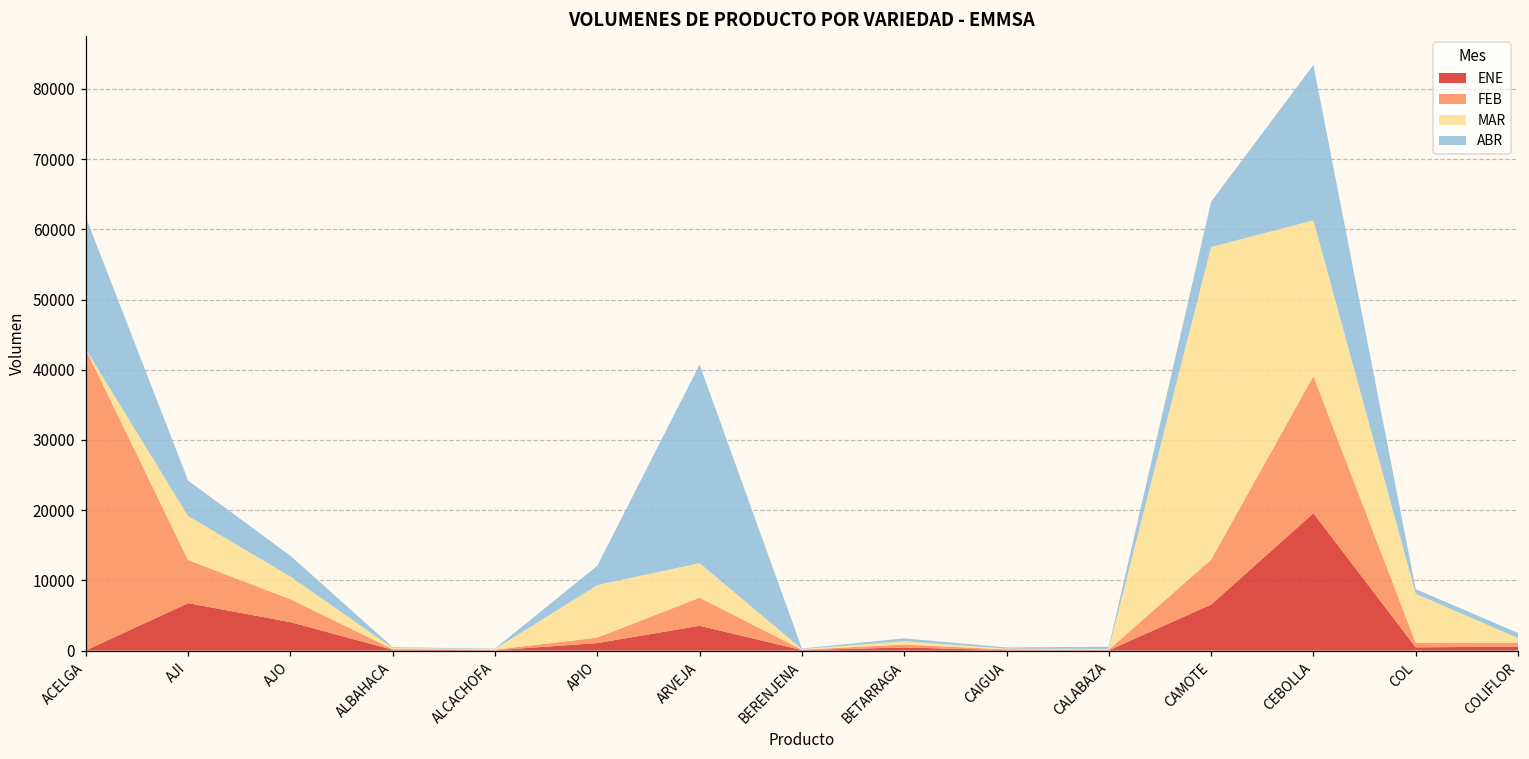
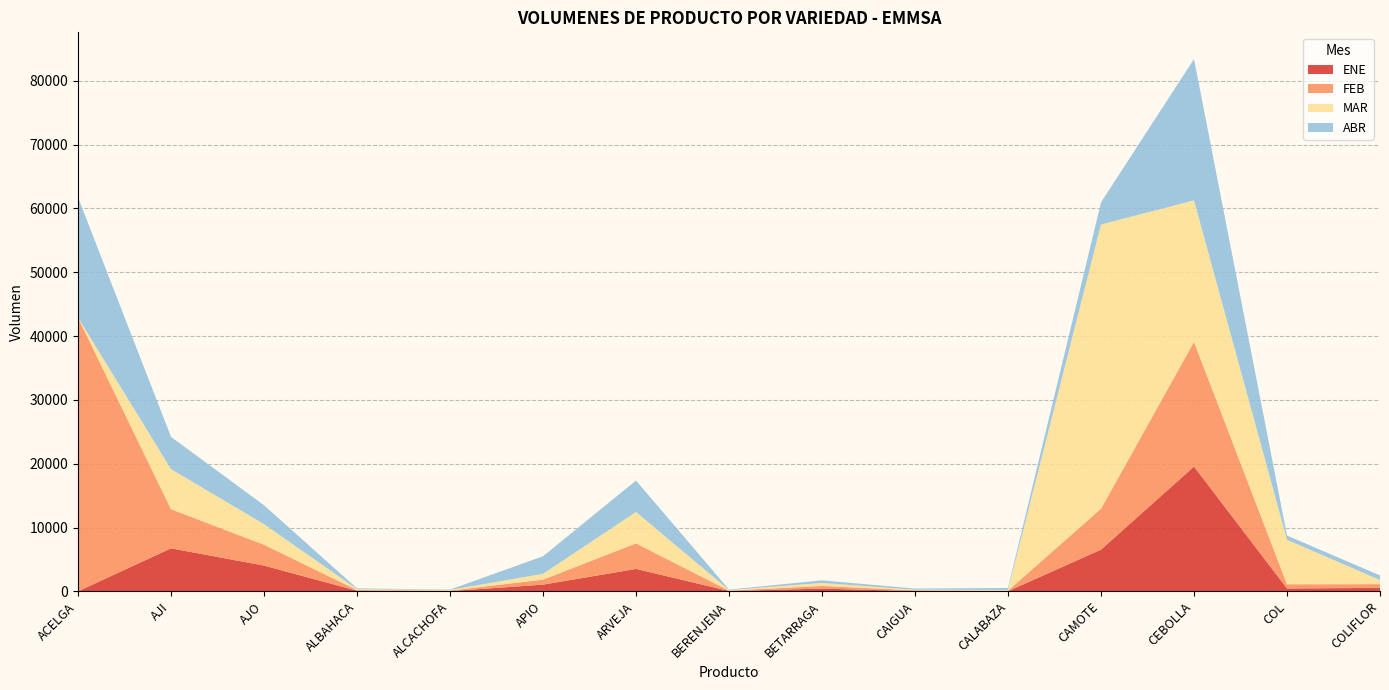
MAR, APIO: 7000 -> 1000
ABR, ARVEJA: 28000 -> 5000
ABR, CAMOTE: 6000 -> 3000
